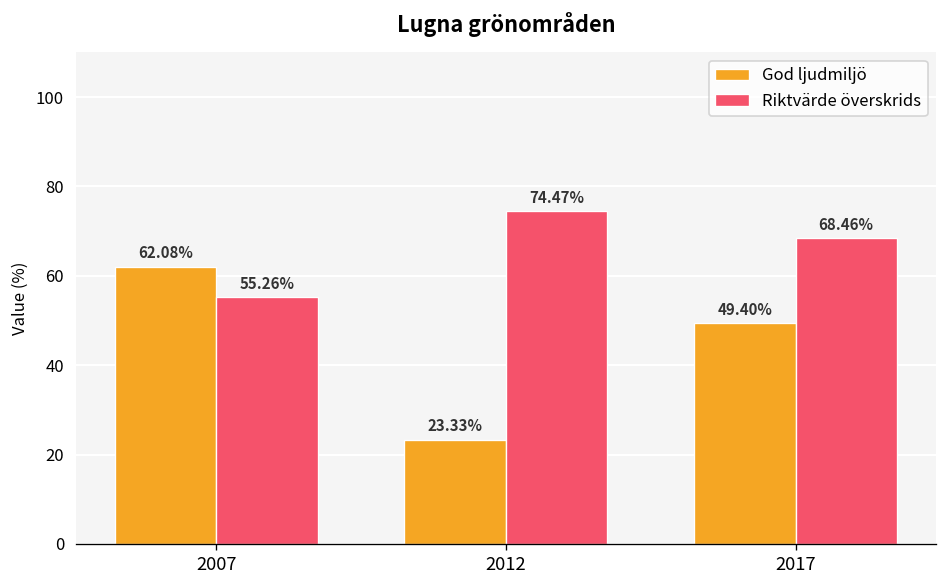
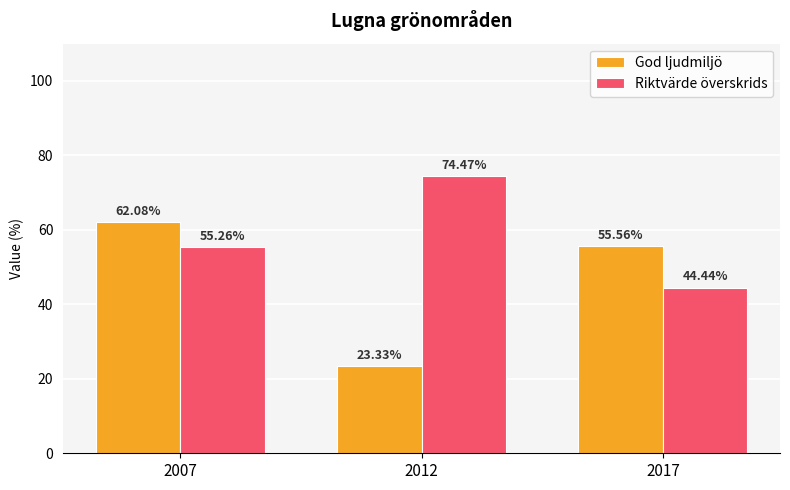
God ljudmiljö, 2017: 49.40% -> 55.56%
Riktvärde överskrids, 2017: 68.46% -> 44.44%
